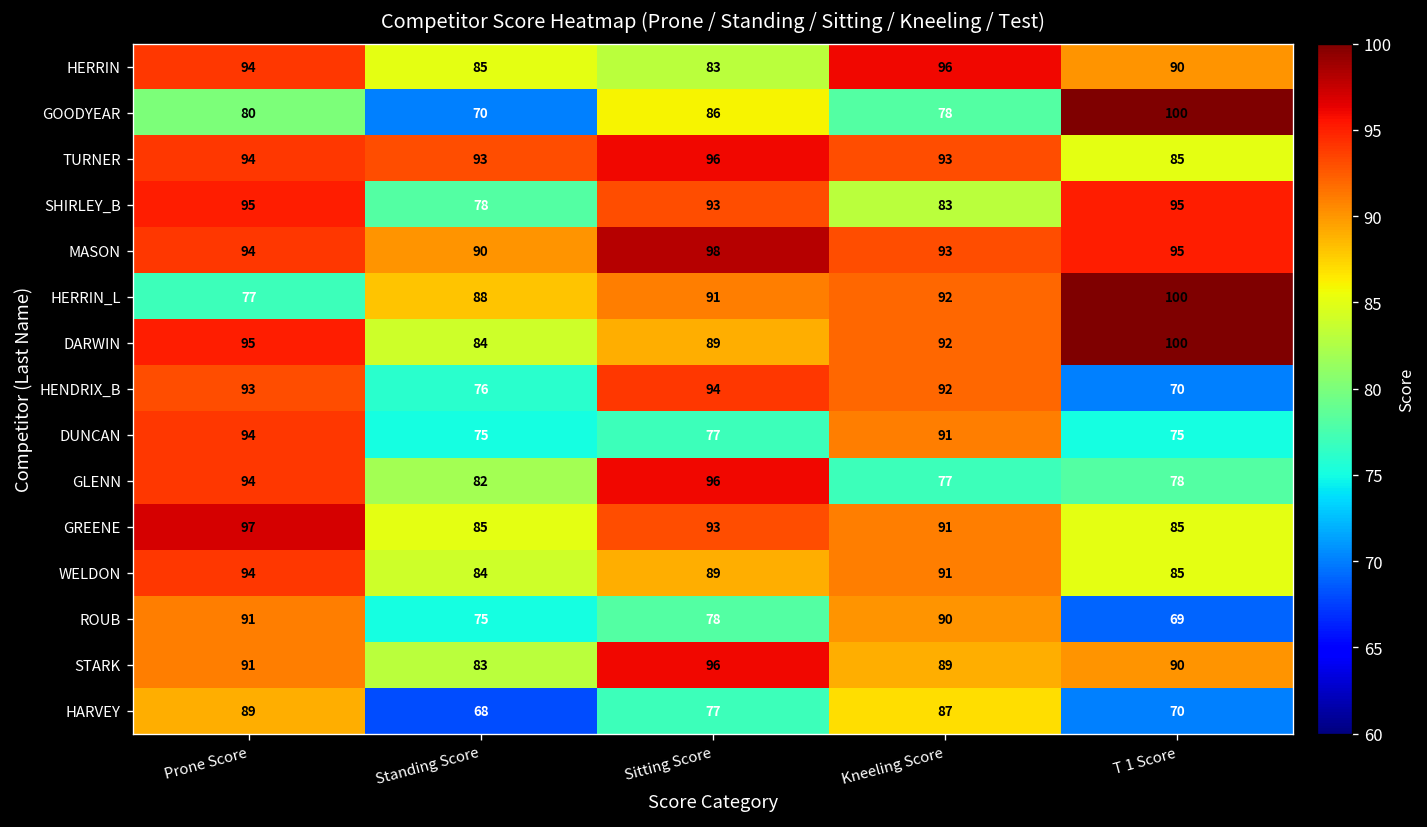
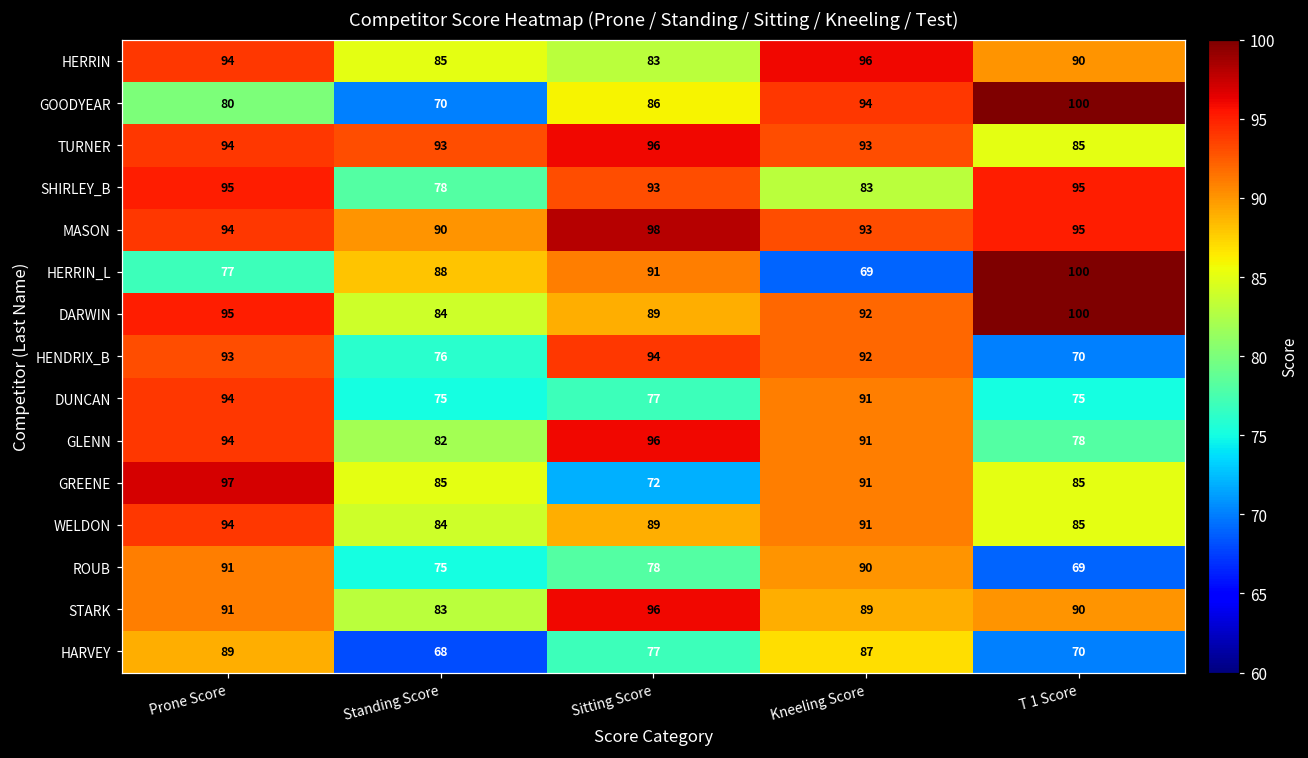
GOODYEAR, Kneeling Score: 78 -> 94
HERRIN_L, Kneeling Score: 92 -> 69
GLENN, Kneeling Score: 77 -> 91
GREENE, Sitting Score: 93 -> 72
